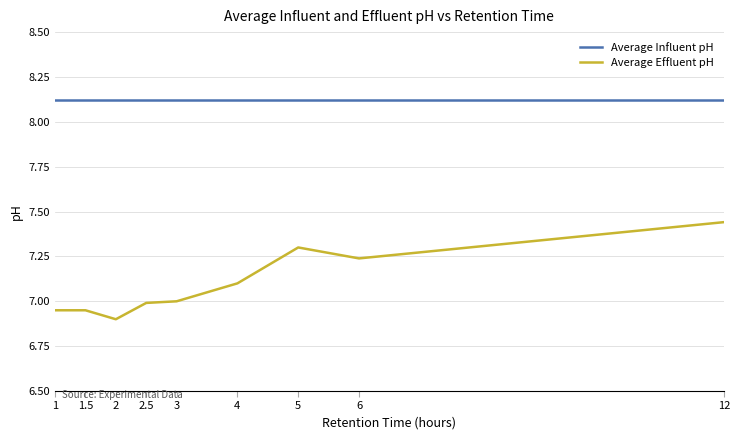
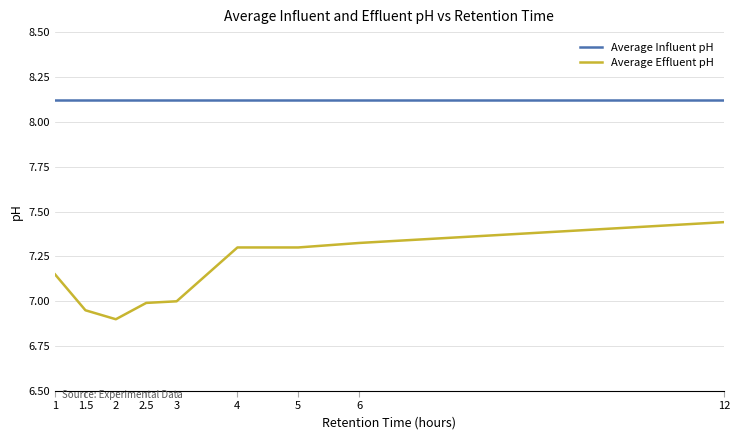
Average Effluent pH, 1: 6.95 -> 7.15
Average Effluent pH, 4: 7.1 -> 7.3
Average Effluent pH, 6: 7.24 -> 7.33
